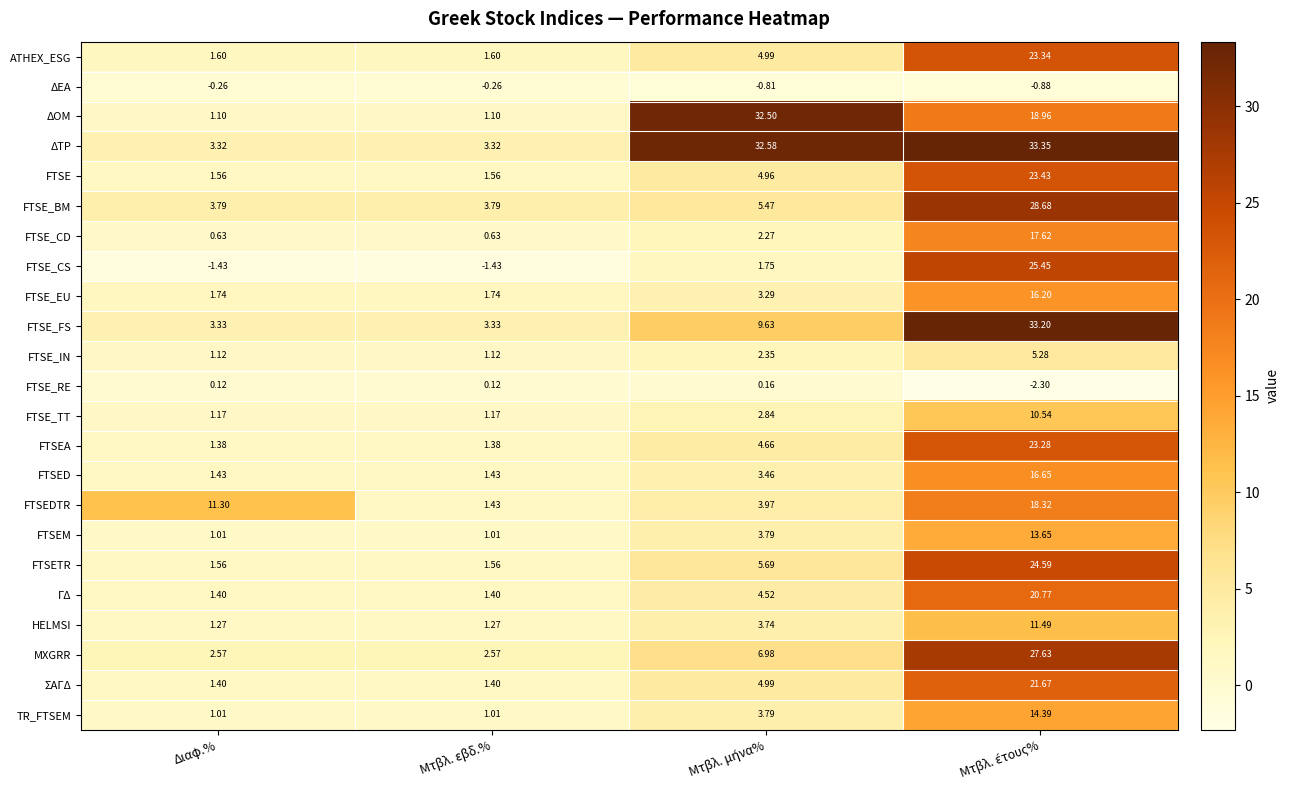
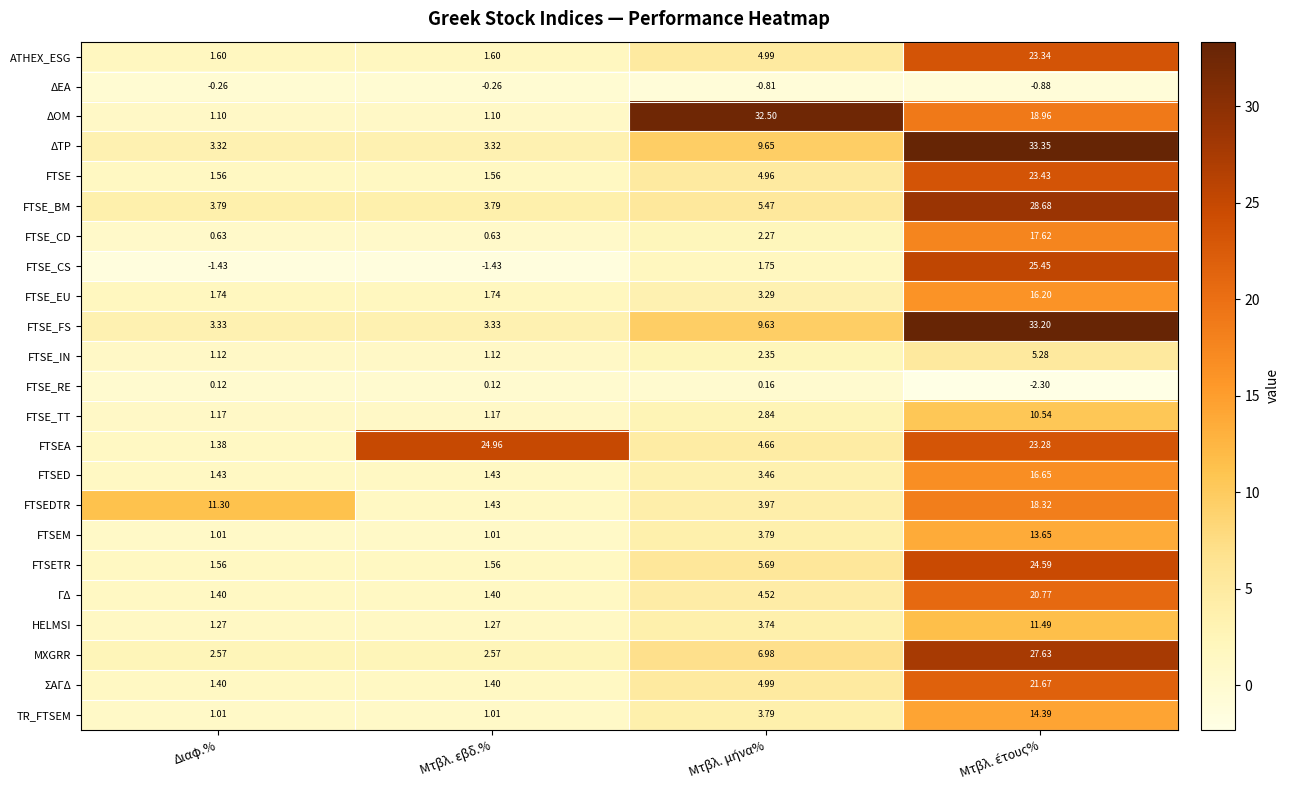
ΔΤΡ, Μτβλ. μήνα%: 32.58 -> 9.65
FTSEA, Μτβλ. εβδ.%: 1.38 -> 24.96
